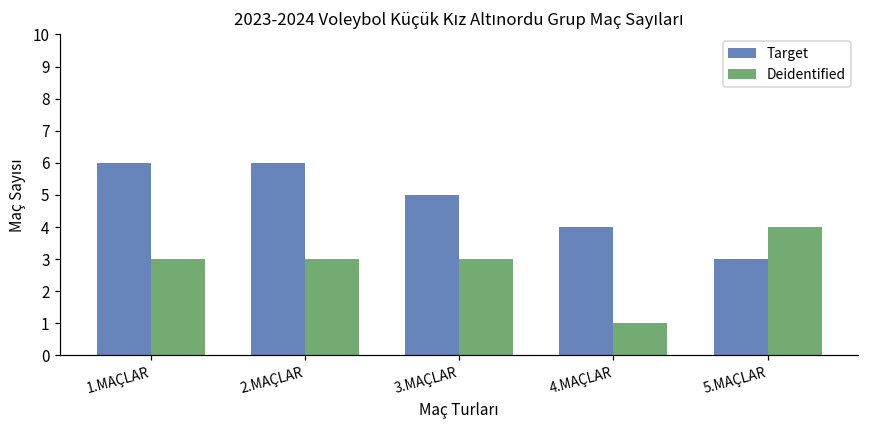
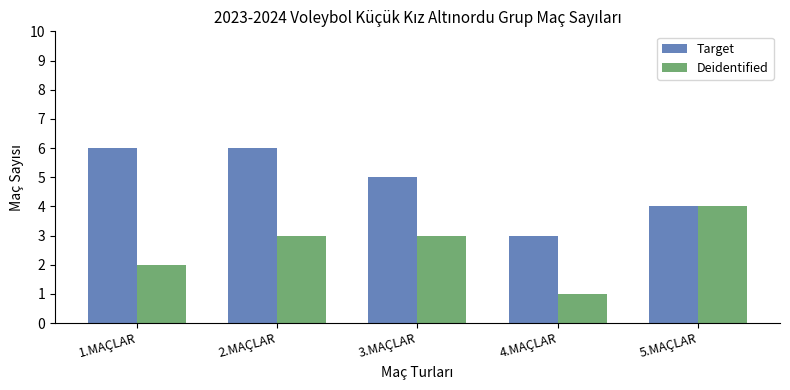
Deidentified, 1.MAÇLAR: 3 -> 2
Target, 4.MAÇLAR: 4 -> 3
Target, 5.MAÇLAR: 3 -> 4
